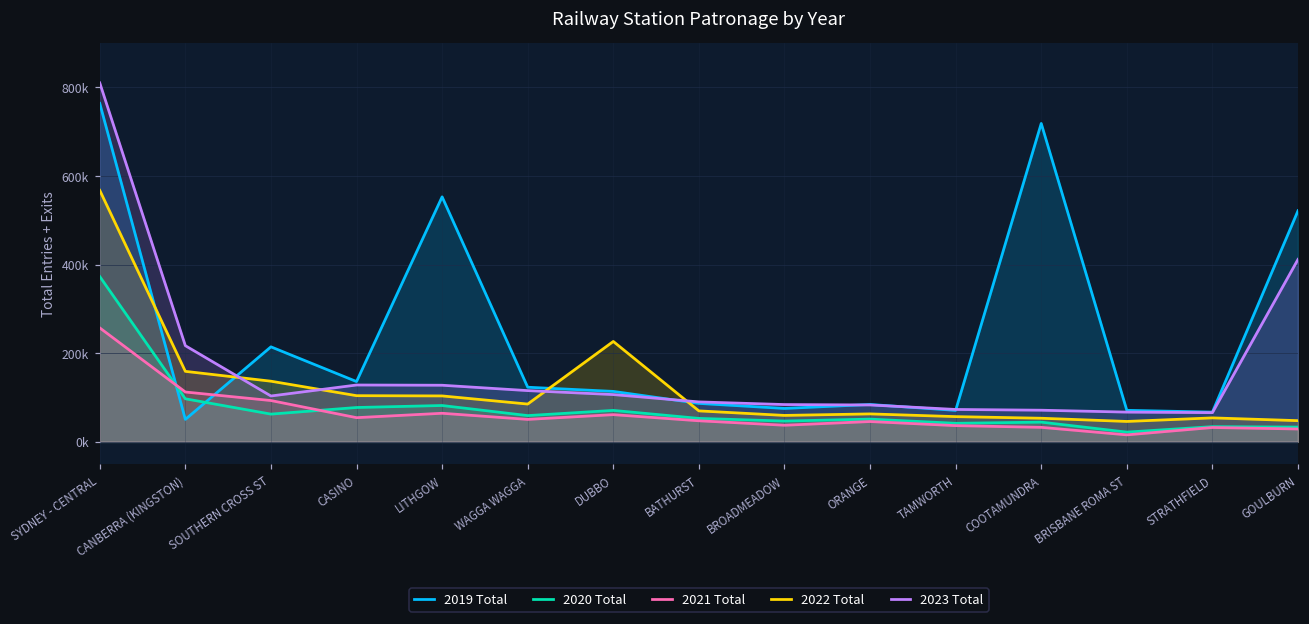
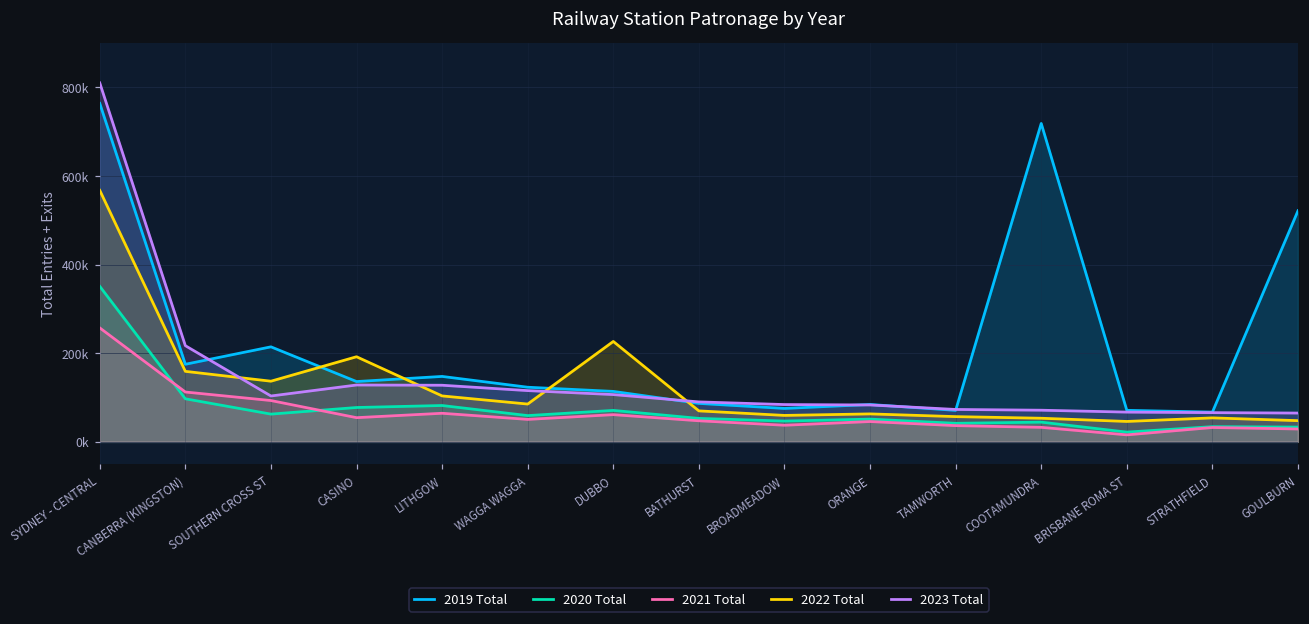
2020 Total, SYDNEY - CENTRAL: 370000 -> 350000
2019 Total, CANBERRA (KINGSTON): 50000 -> 180000
2022 Total, CASINO: 100000 -> 190000
2019 Total, LITHGOW: 550000 -> 150000
2023 Total, GOULBURN: 410000 -> 60000
